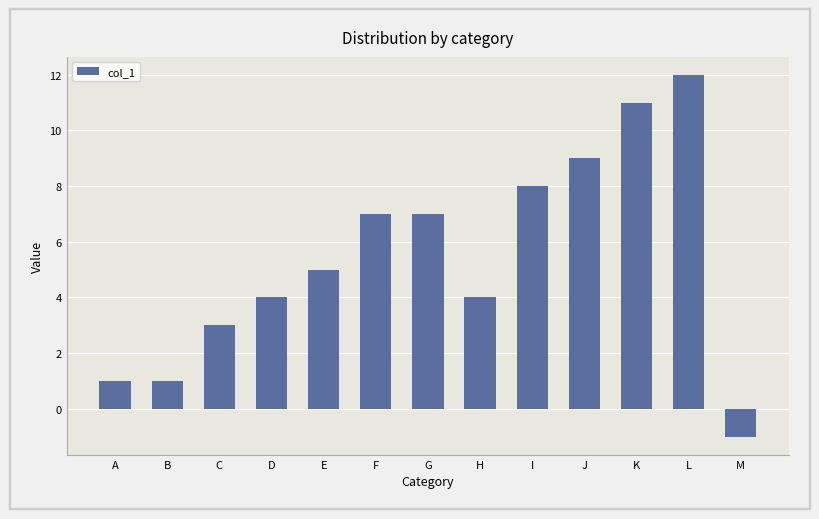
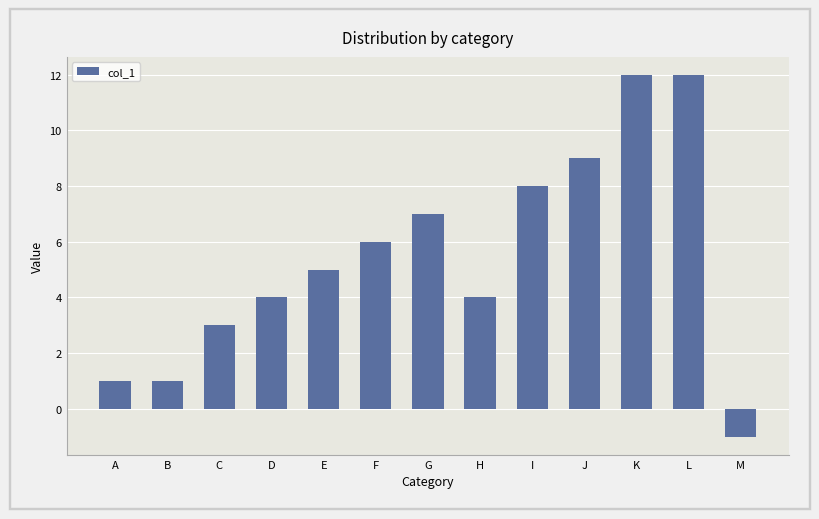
F: 7 -> 6
K: 11 -> 12
